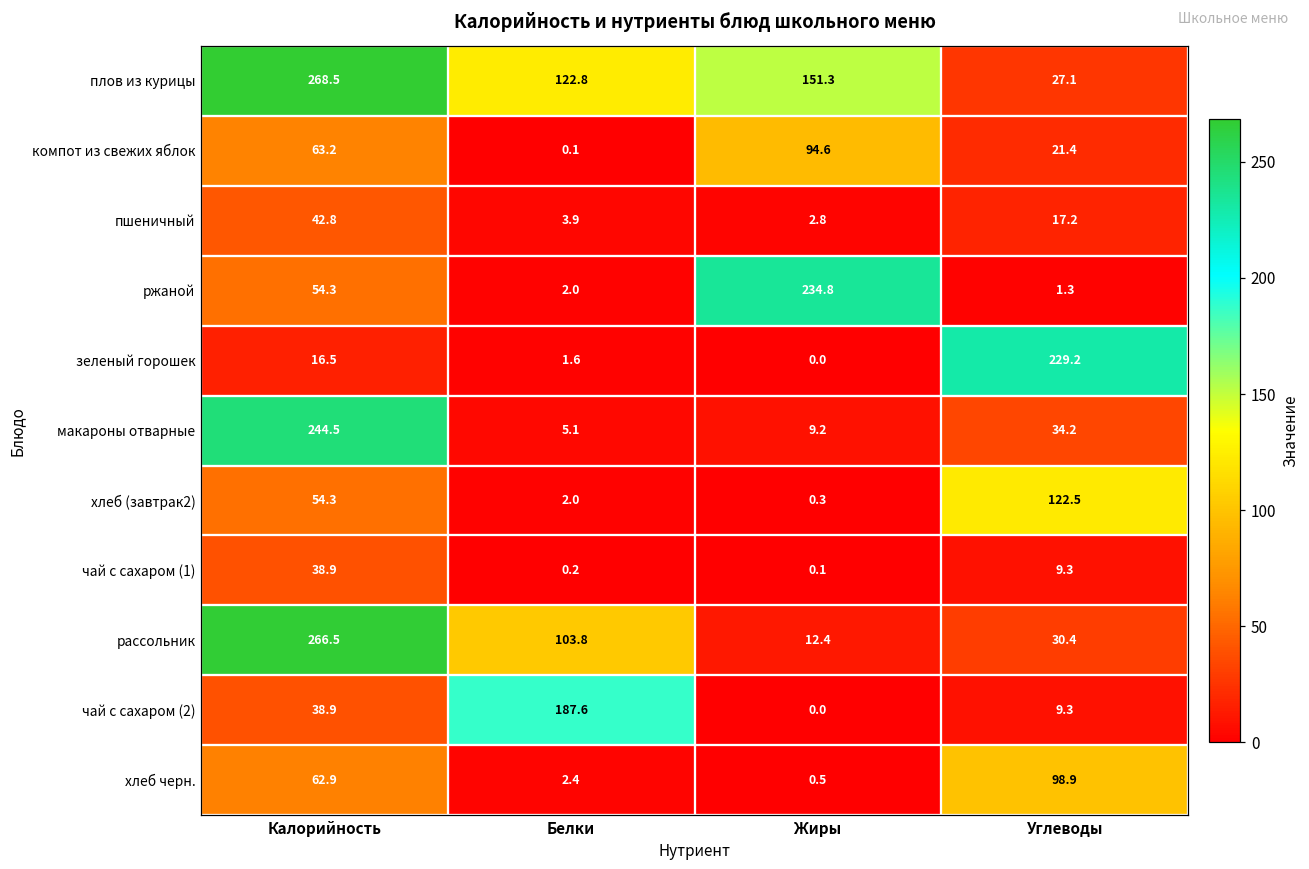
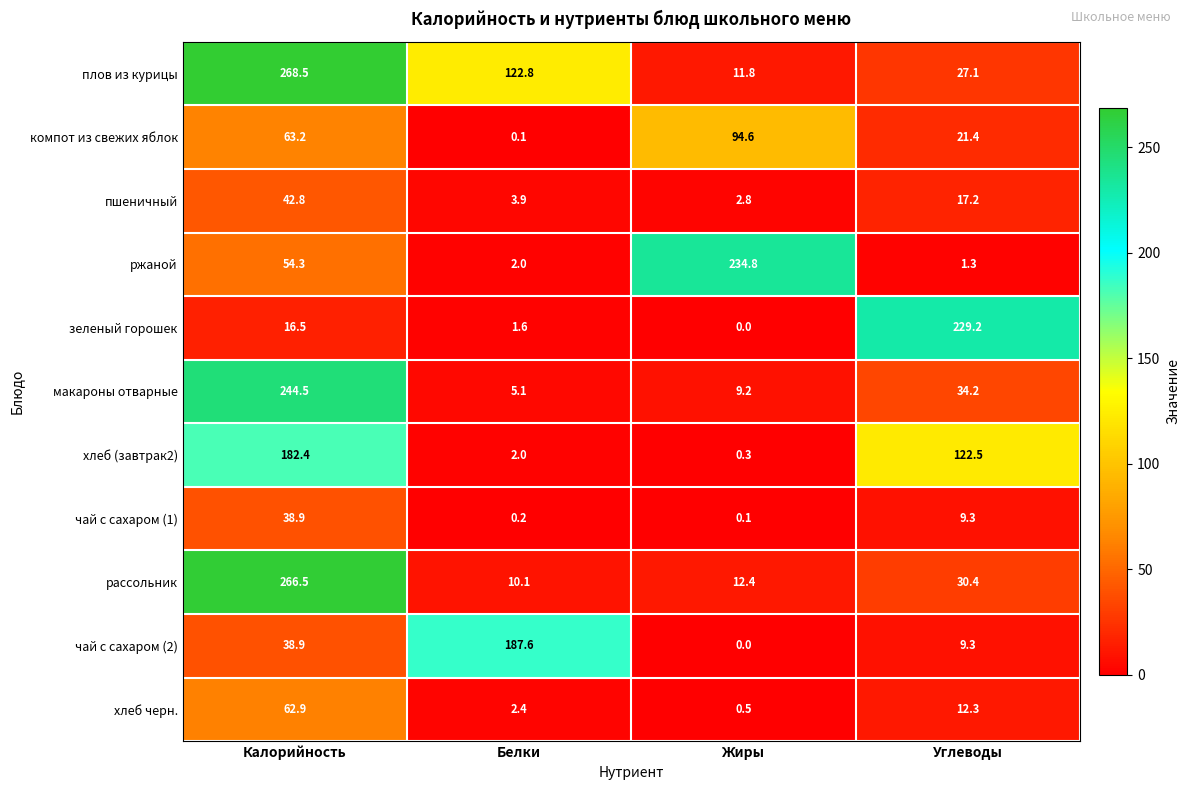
плов из курицы, Жиры: 151.3 -> 11.8
хлеб (завтрак2), Калорийность: 54.3 -> 182.4
рассольник, Белки: 103.8 -> 10.1
хлеб черн., Углеводы: 98.9 -> 12.3
